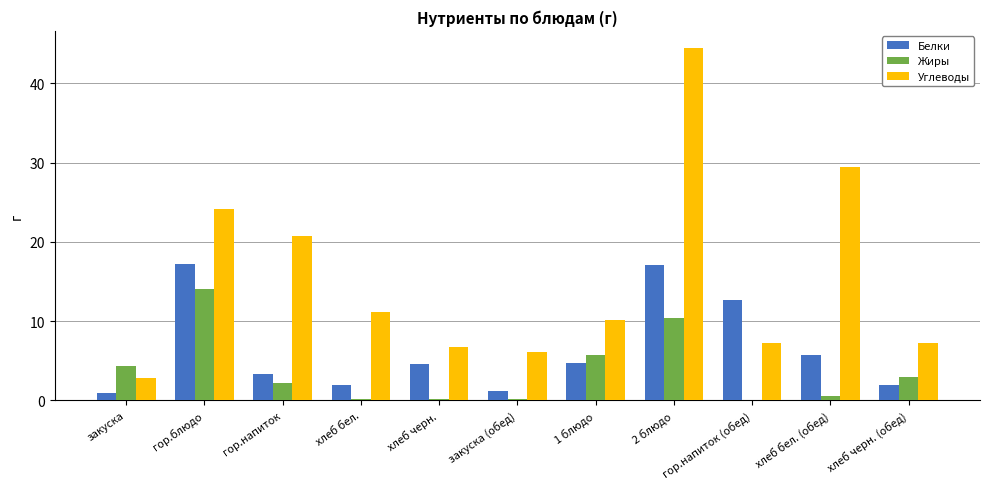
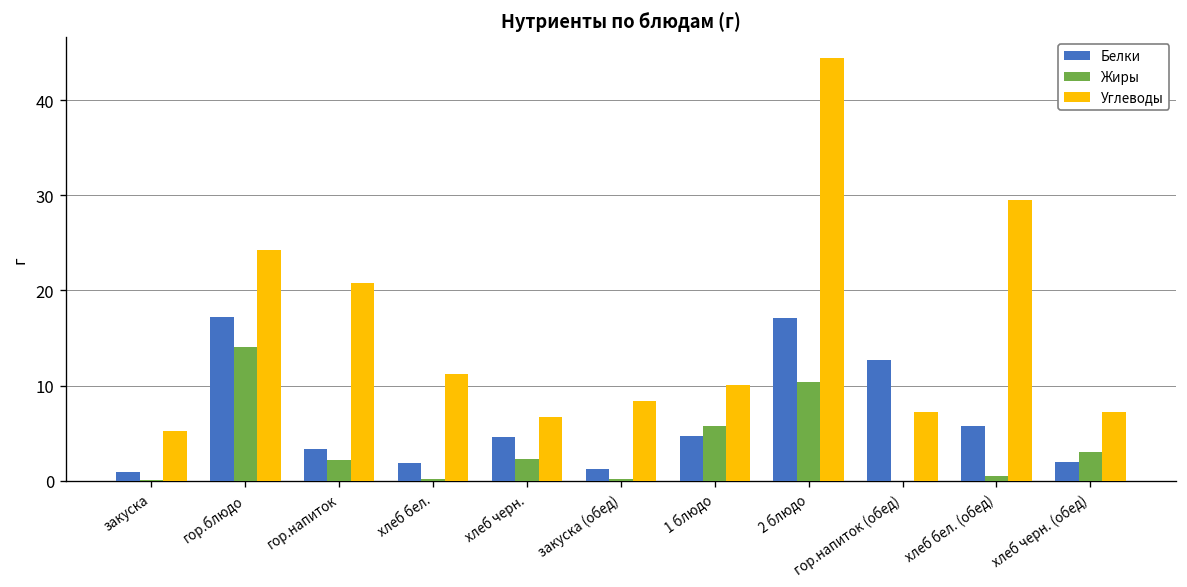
Жиры, закуска: 4 -> 0
Углеводы, закуска: 3 -> 5
Жиры, хлеб черн.: 0 -> 2
Углеводы, закуска (обед): 6 -> 8
